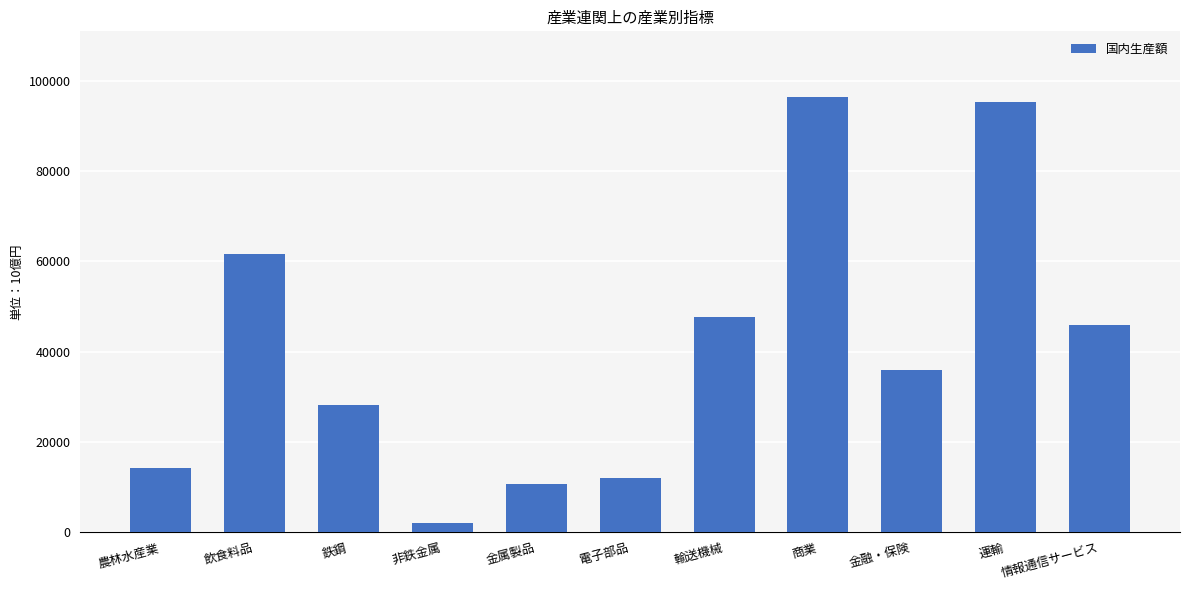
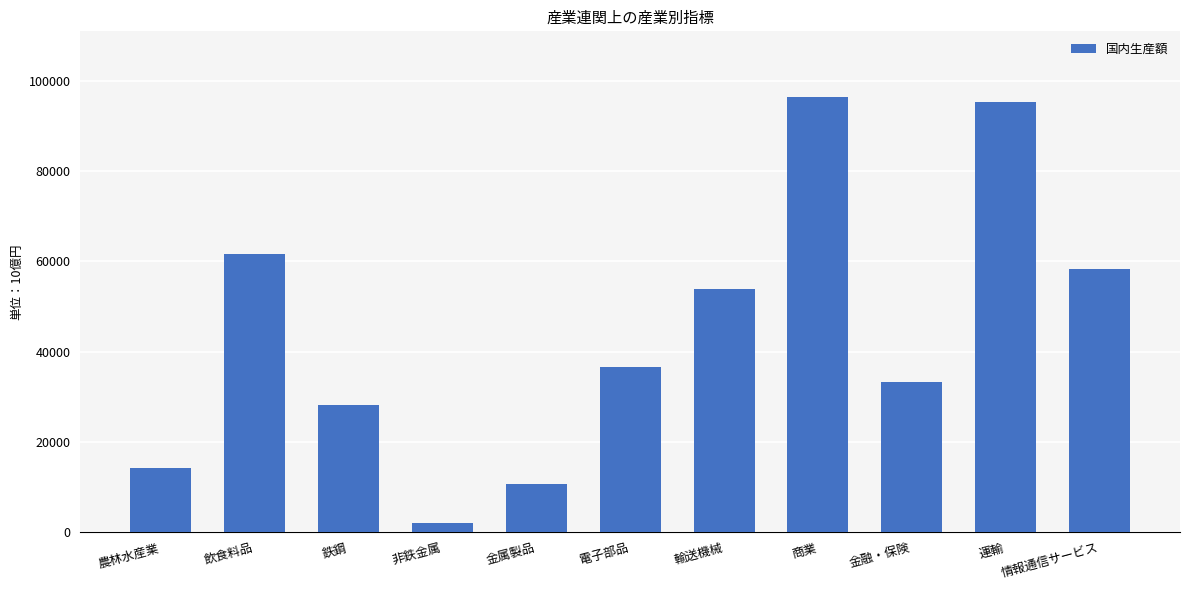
電子部品: 12000 -> 37000
輸送機械: 48000 -> 54000
金融・保険: 36000 -> 33000
情報通信サービス: 46000 -> 58000
